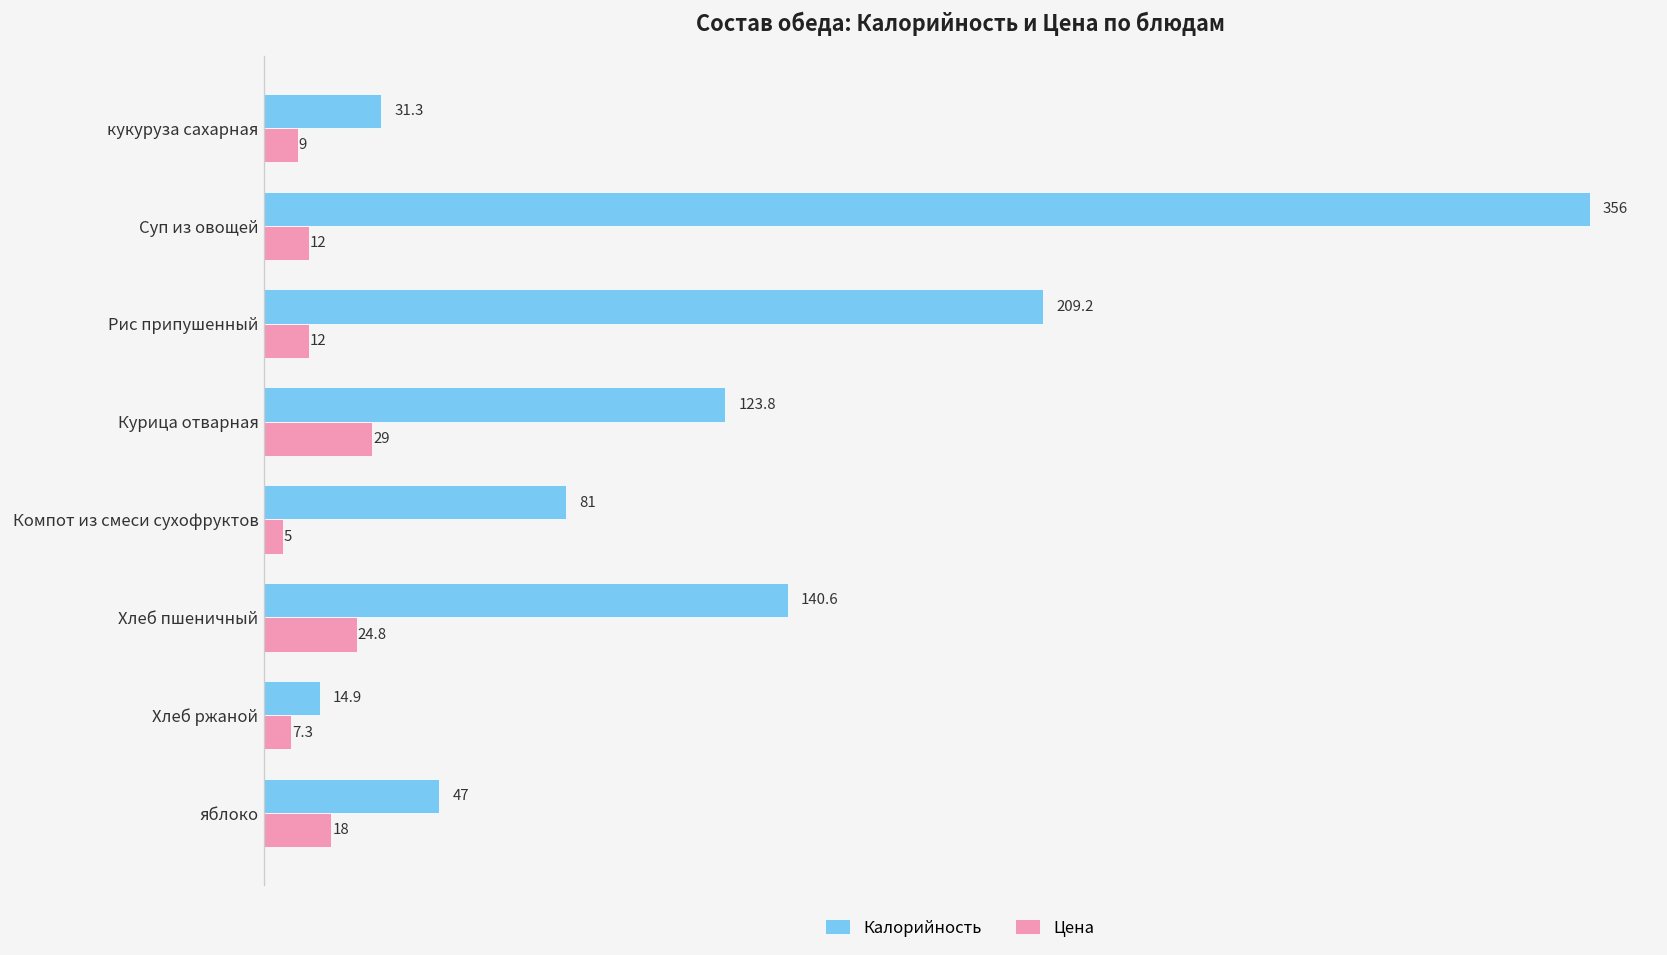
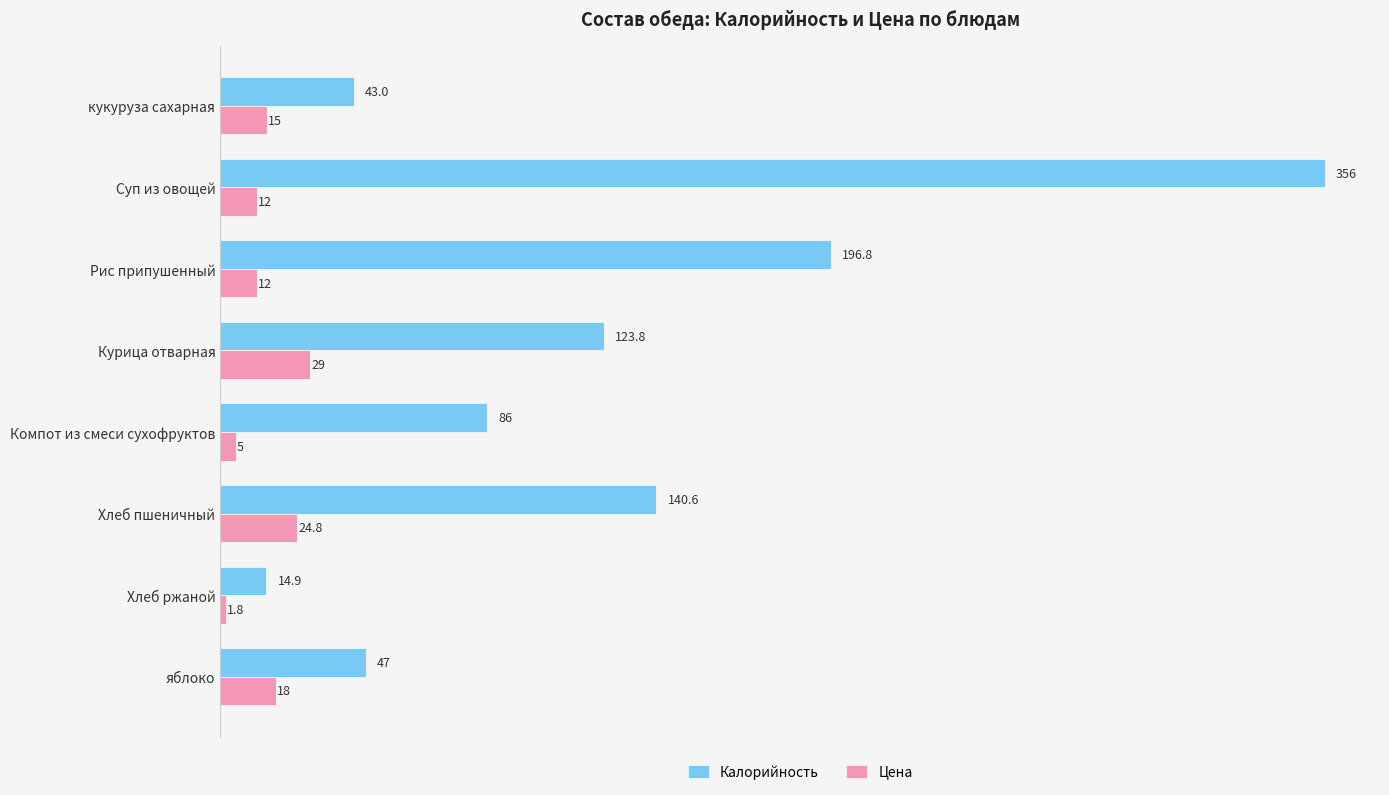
Калорийность, кукуруза сахарная: 31.3 -> 43.0
Цена, кукуруза сахарная: 9 -> 15
Калорийность, Рис припушенный: 209.2 -> 196.8
Калорийность, Компот из смеси сухофруктов: 81 -> 86
Цена, Хлеб ржаной: 7.3 -> 1.8
